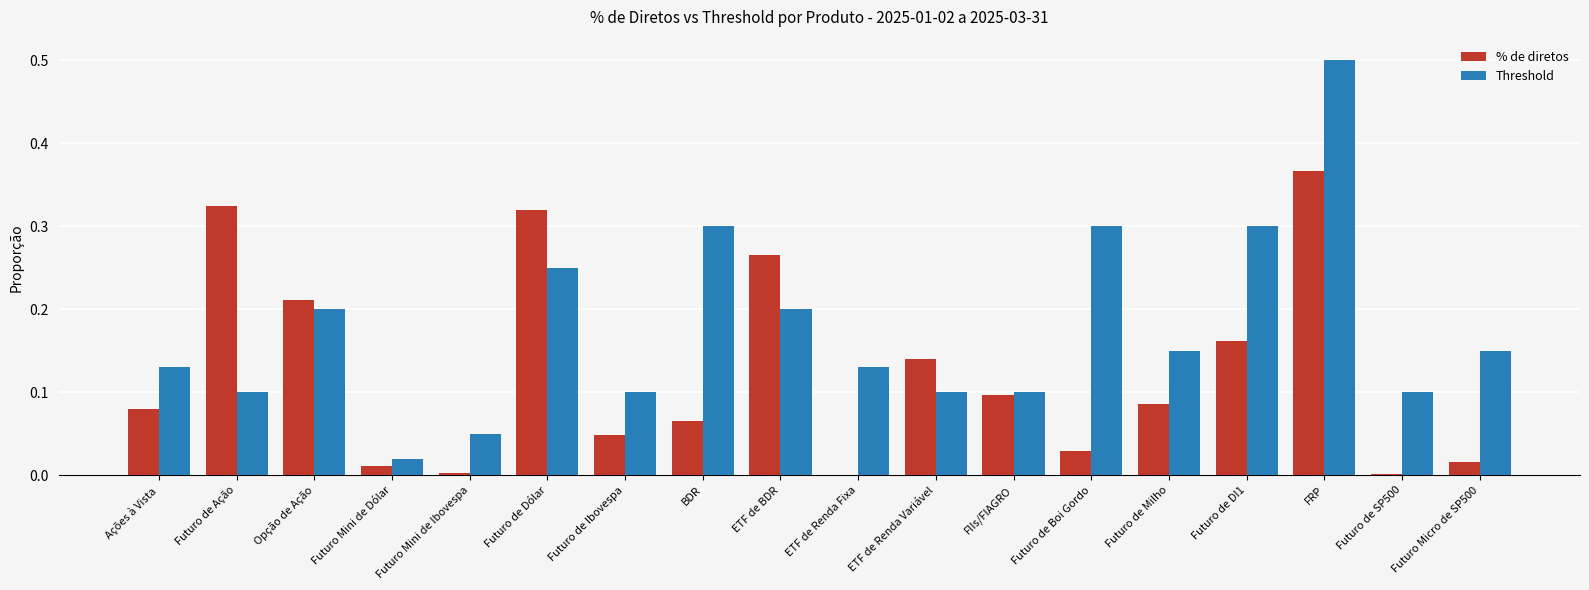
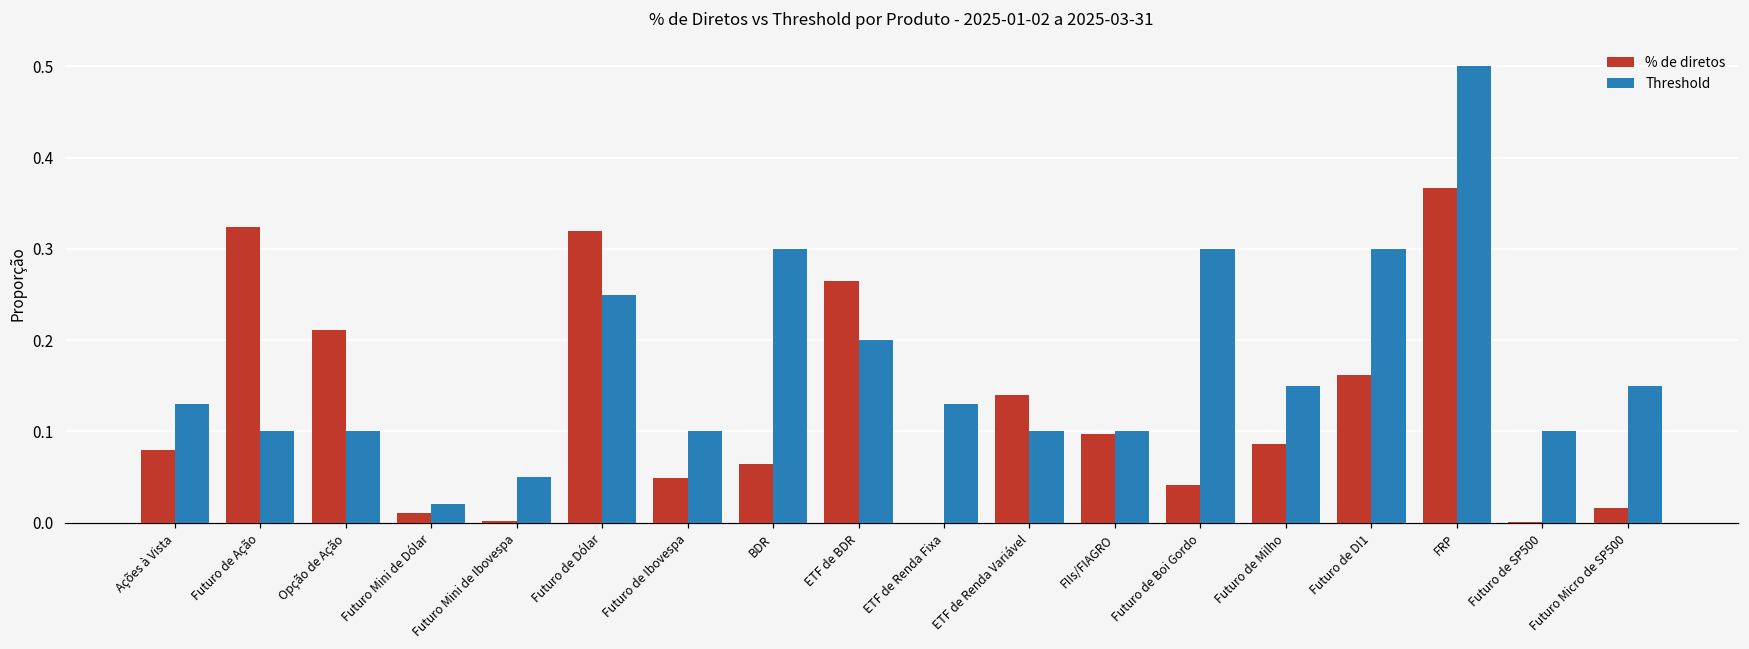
Threshold, Opção de Ação: 0.2 -> 0.1
% de diretos, Futuro de Boi Gordo: 0.03 -> 0.04
